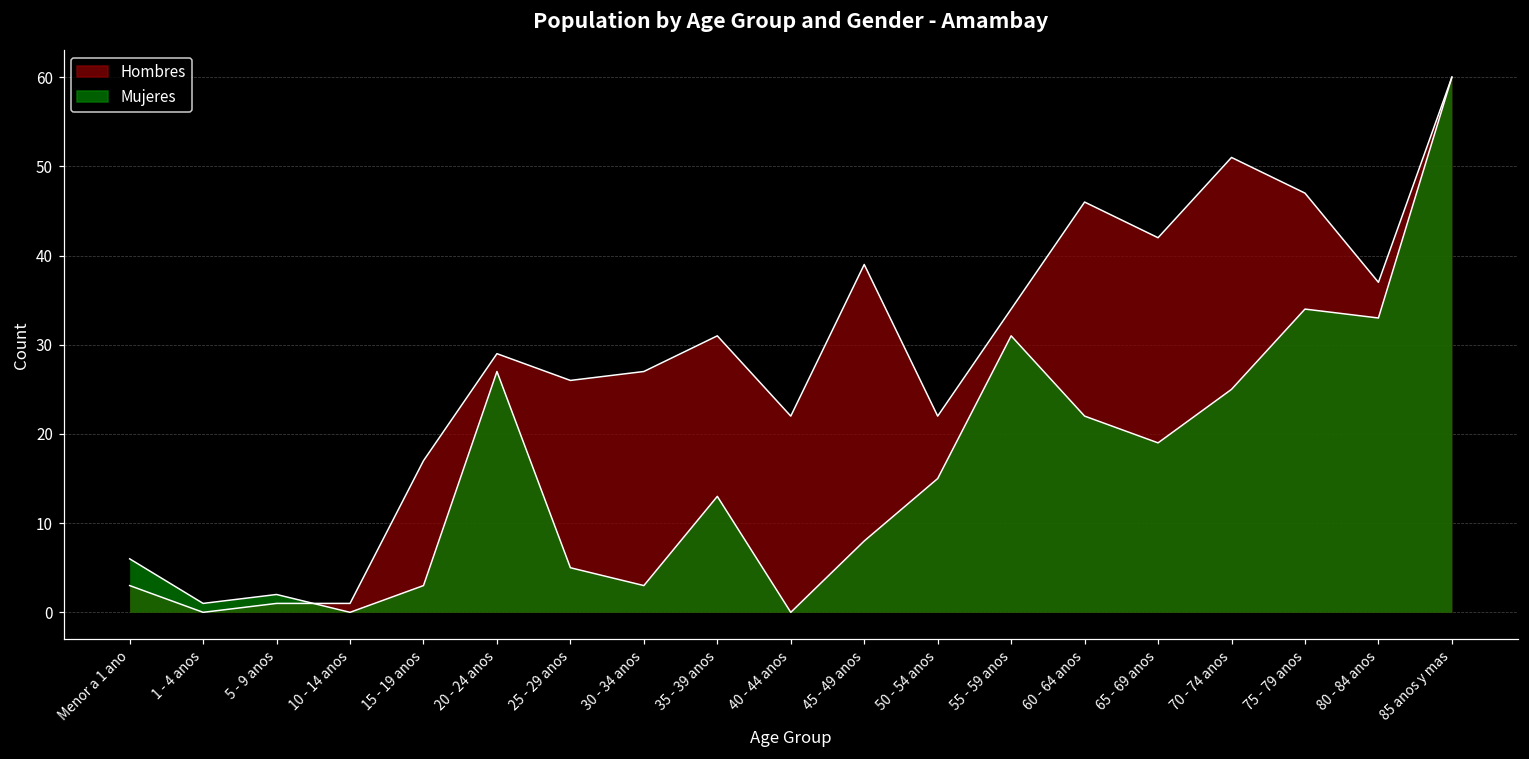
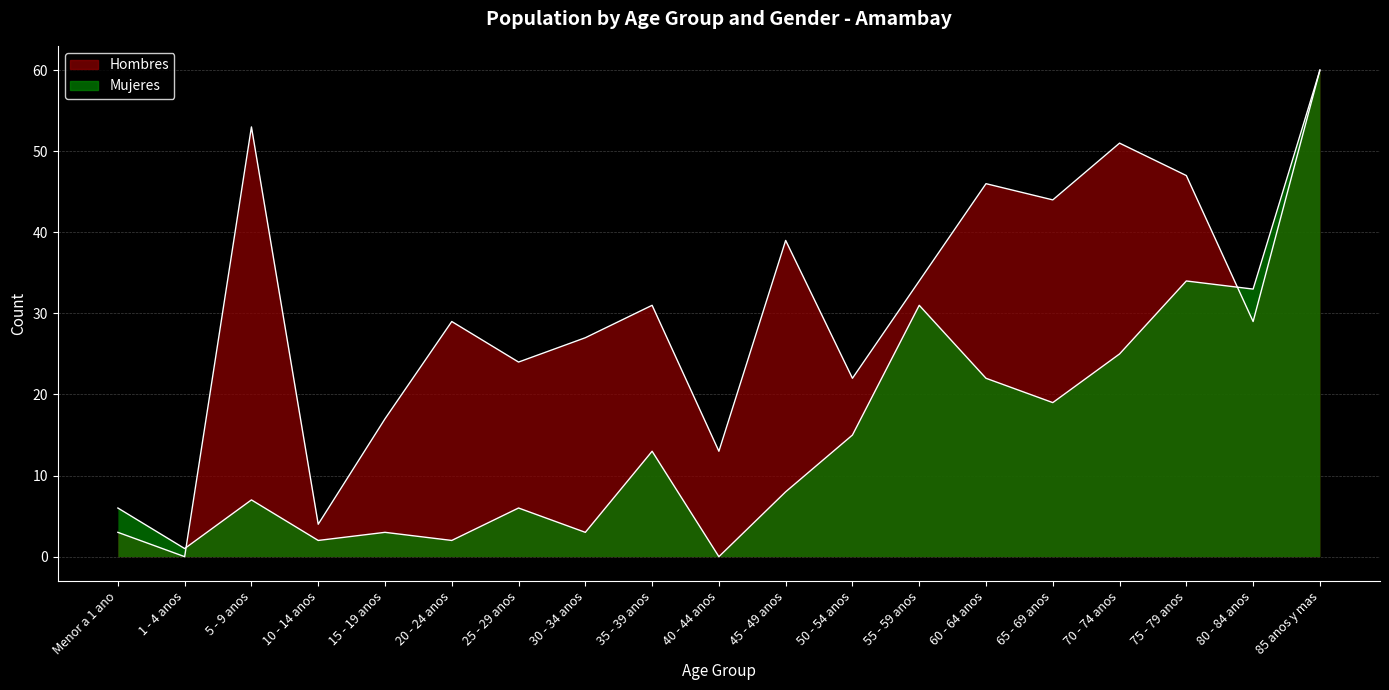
Hombres, 5 - 9 anos: 1 -> 53
Mujeres, 5 - 9 anos: 2 -> 7
Hombres, 10 - 14 anos: 1 -> 4
Mujeres, 10 - 14 anos: 0 -> 2
Mujeres, 20 - 24 anos: 27 -> 2
Hombres, 25 - 29 anos: 26 -> 24
Mujeres, 25 - 29 anos: 5 -> 6
Hombres, 40 - 44 anos: 22 -> 13
Hombres, 65 - 69 anos: 42 -> 44
Hombres, 80 - 84 anos: 37 -> 29
